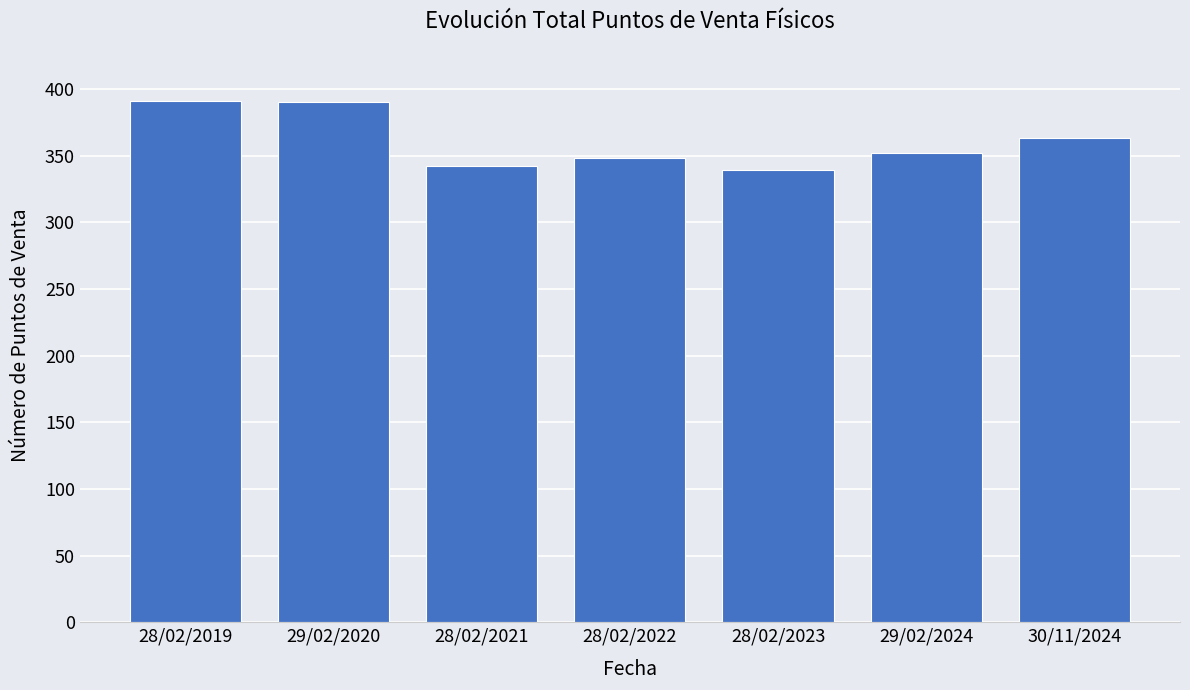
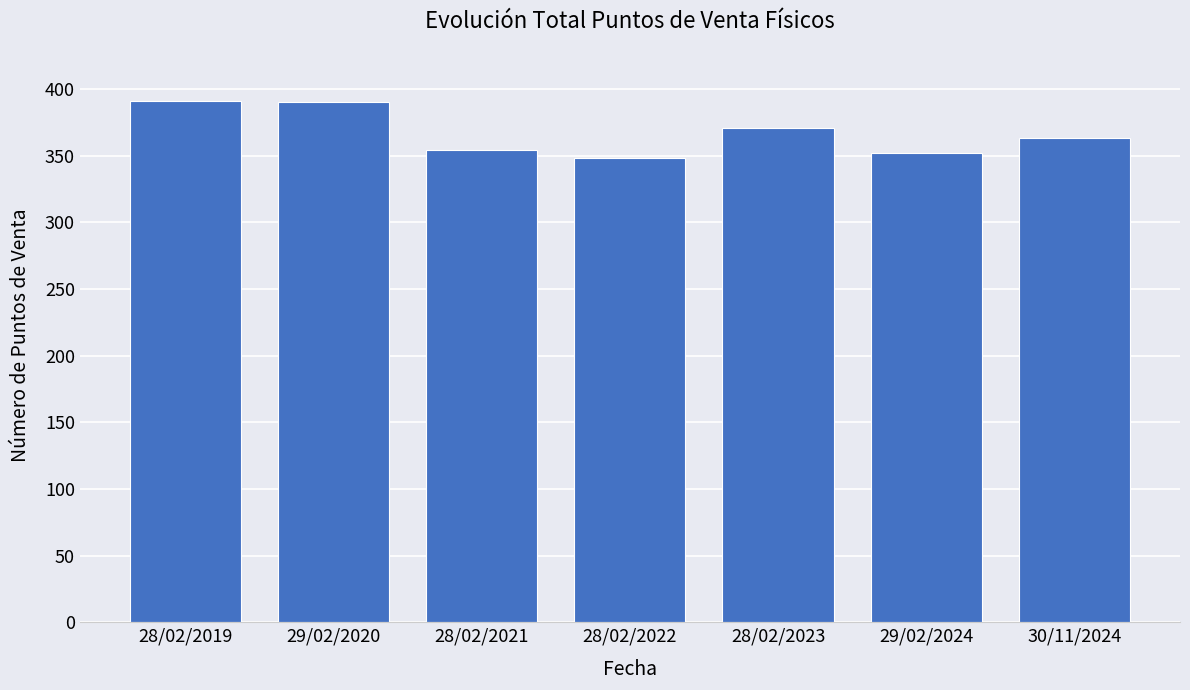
28/02/2021: 342 -> 354
28/02/2023: 339 -> 371
